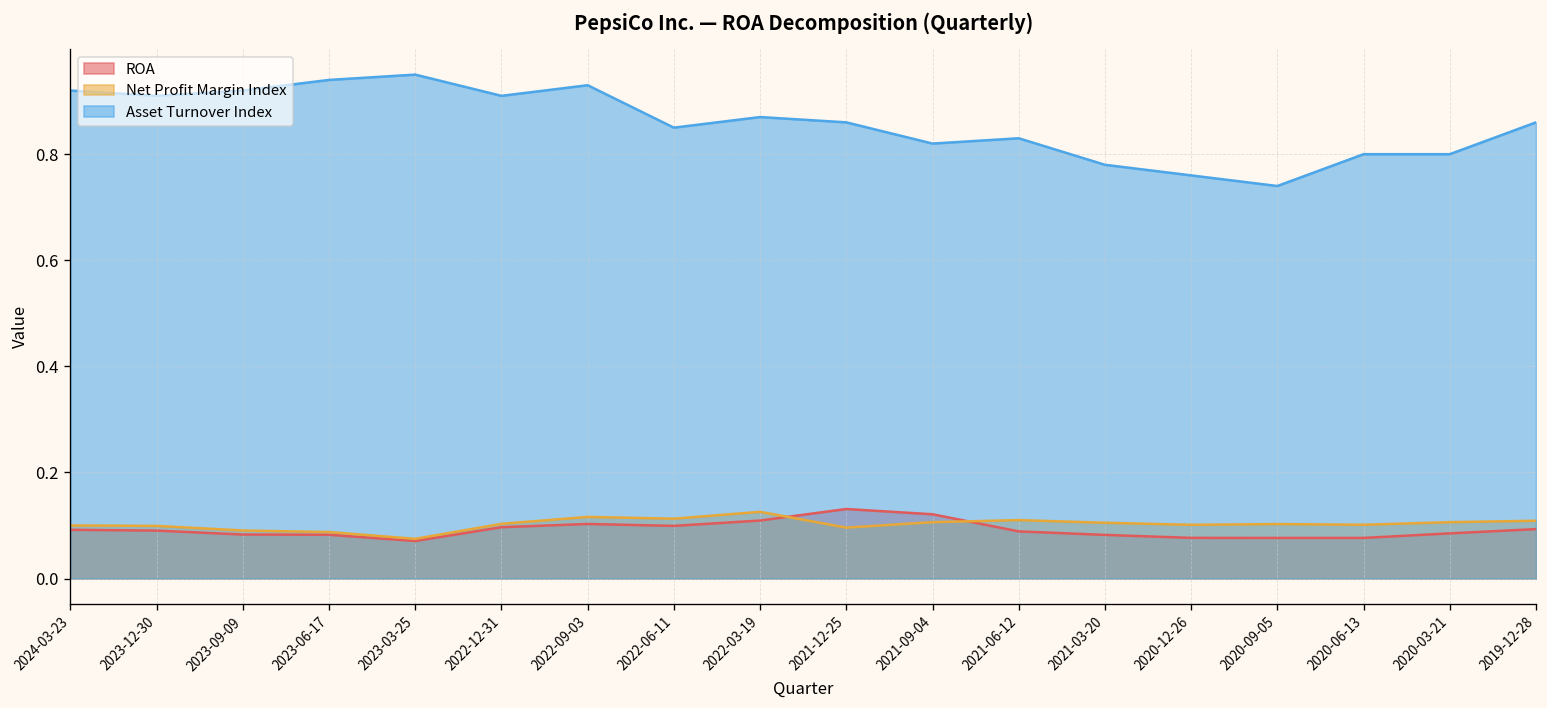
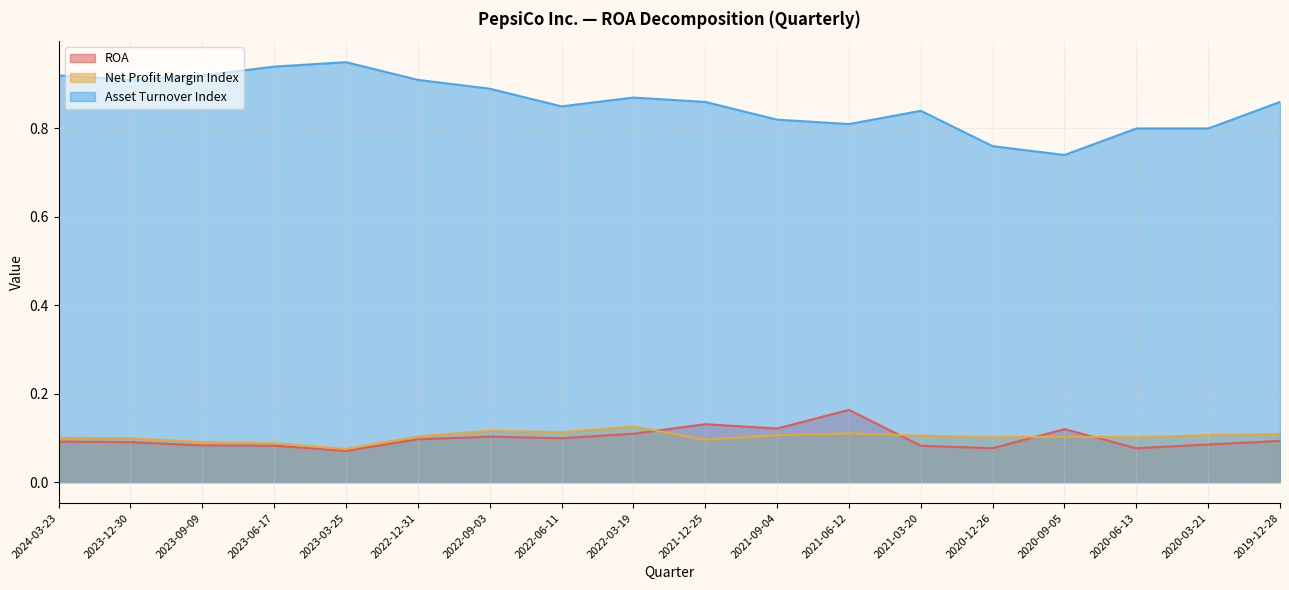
Asset Turnover Index, 2022-09-03: 0.93 -> 0.89
ROA, 2021-06-12: 0.09 -> 0.16
Asset Turnover Index, 2021-06-12: 0.83 -> 0.81
Asset Turnover Index, 2021-03-20: 0.78 -> 0.84
ROA, 2020-09-05: 0.08 -> 0.12
